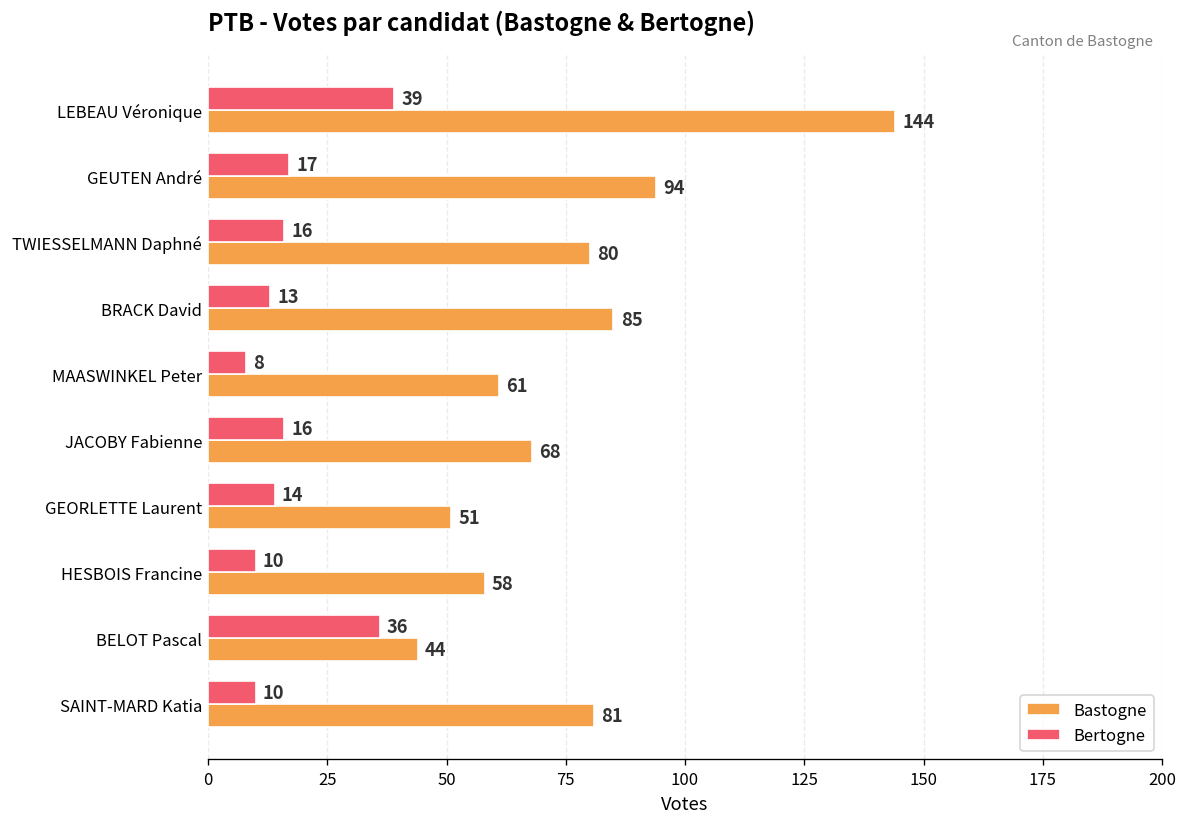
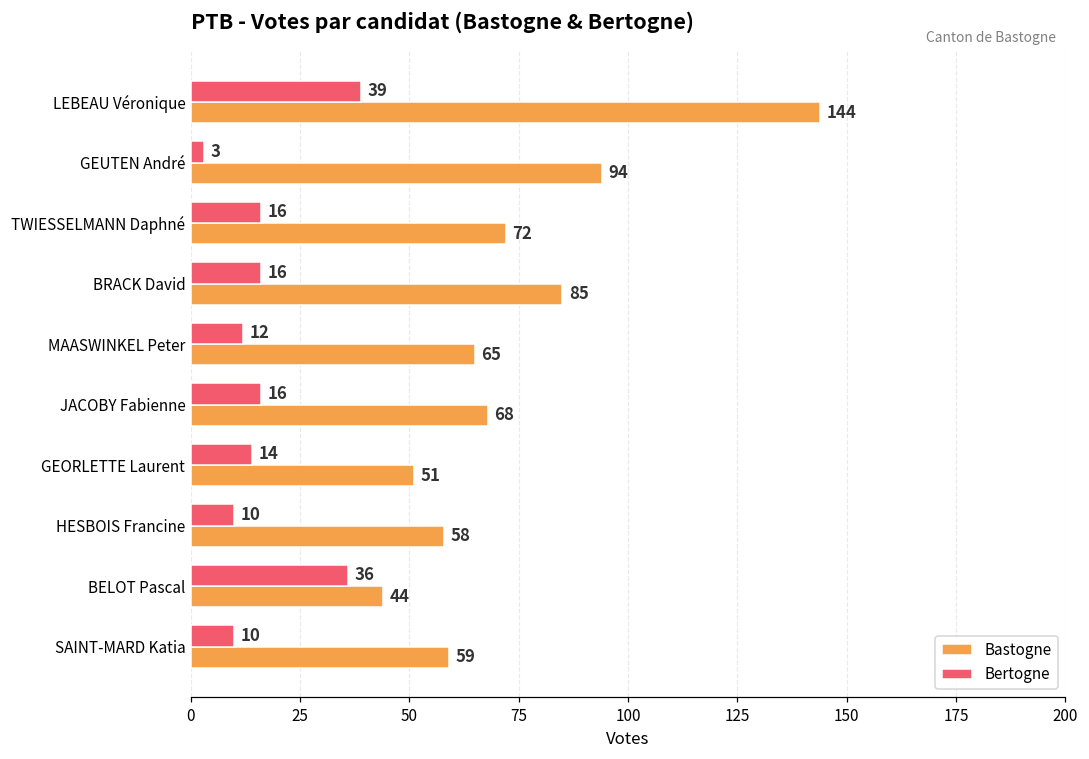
Bertogne, GEUTEN André: 17 -> 3
Bastogne, TWIESSELMANN Daphné: 80 -> 72
Bertogne, BRACK David: 13 -> 16
Bertogne, MAASWINKEL Peter: 8 -> 12
Bastogne, MAASWINKEL Peter: 61 -> 65
Bastogne, SAINT-MARD Katia: 81 -> 59
